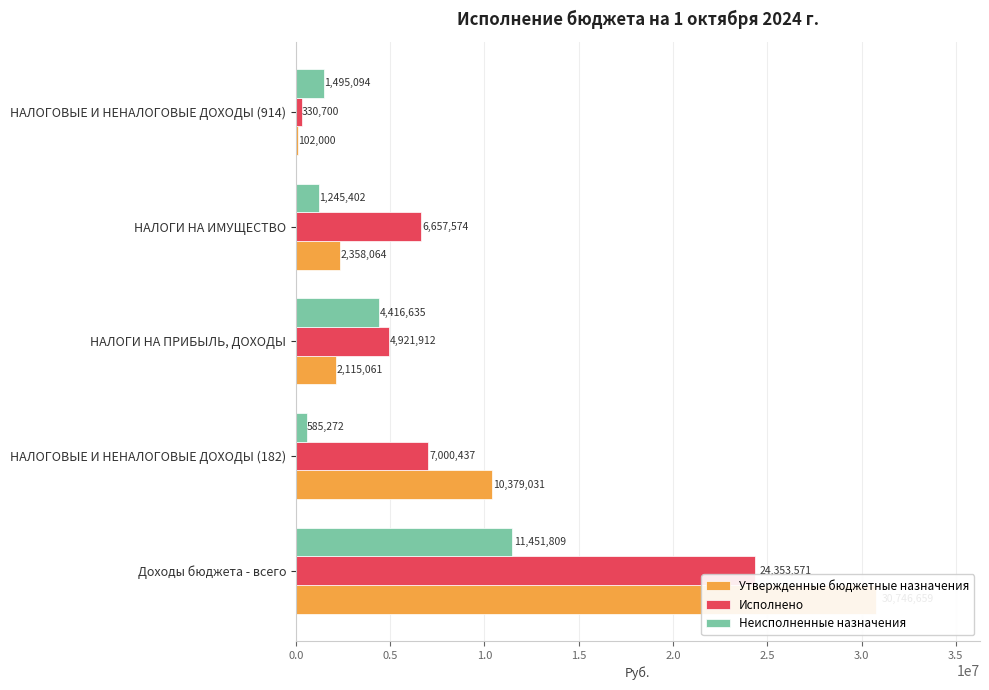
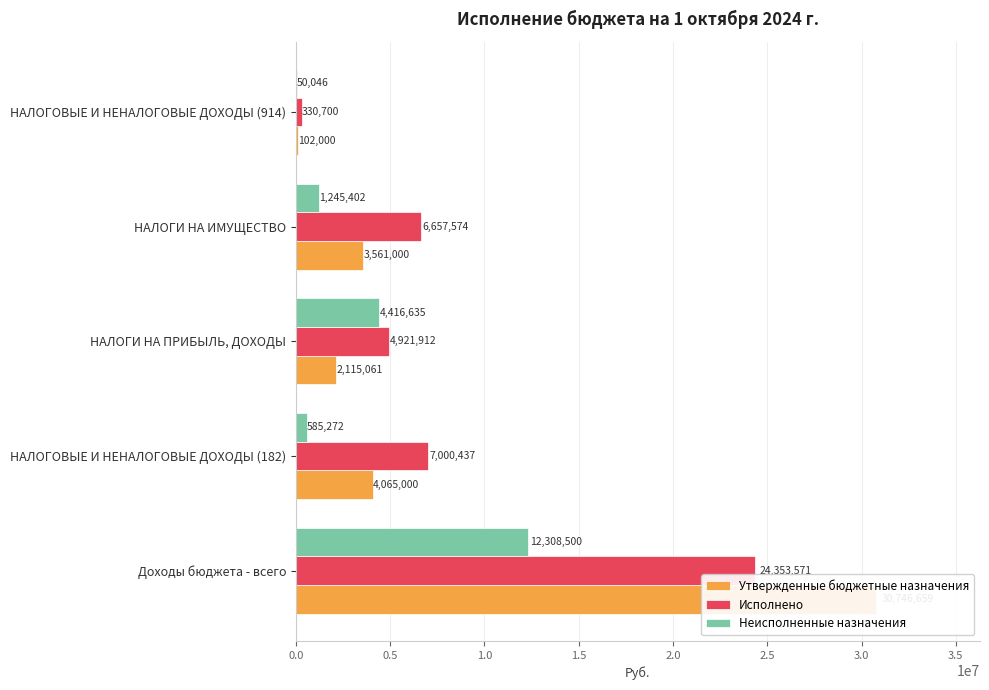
Неисполненные назначения, НАЛОГОВЫЕ И НЕНАЛОГОВЫЕ ДОХОДЫ (914): 1,495,094 -> 50,046
Утвержденные бюджетные назначения, НАЛОГИ НА ИМУЩЕСТВО: 2,358,064 -> 3,561,000
Утвержденные бюджетные назначения, НАЛОГОВЫЕ И НЕНАЛОГОВЫЕ ДОХОДЫ (182): 10,379,031 -> 4,065,000
Неисполненные назначения, Доходы бюджета - всего: 11,451,809 -> 12,308,500
